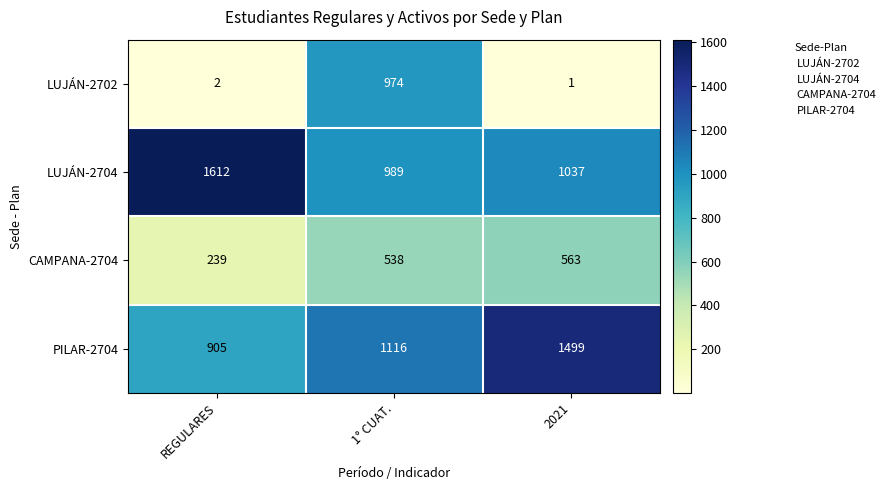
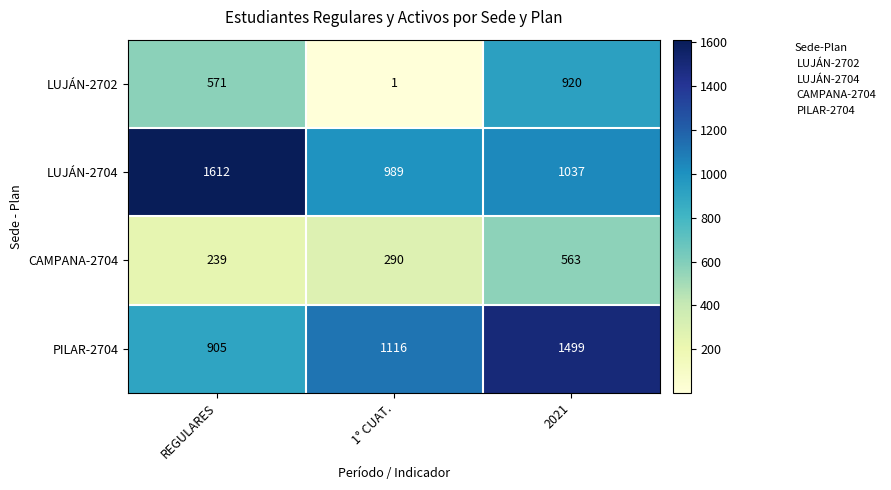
LUJÁN-2702, REGULARES: 2 -> 571
LUJÁN-2702, 1° CUAT.: 974 -> 1
LUJÁN-2702, 2021: 1 -> 920
CAMPANA-2704, 1° CUAT.: 538 -> 290
